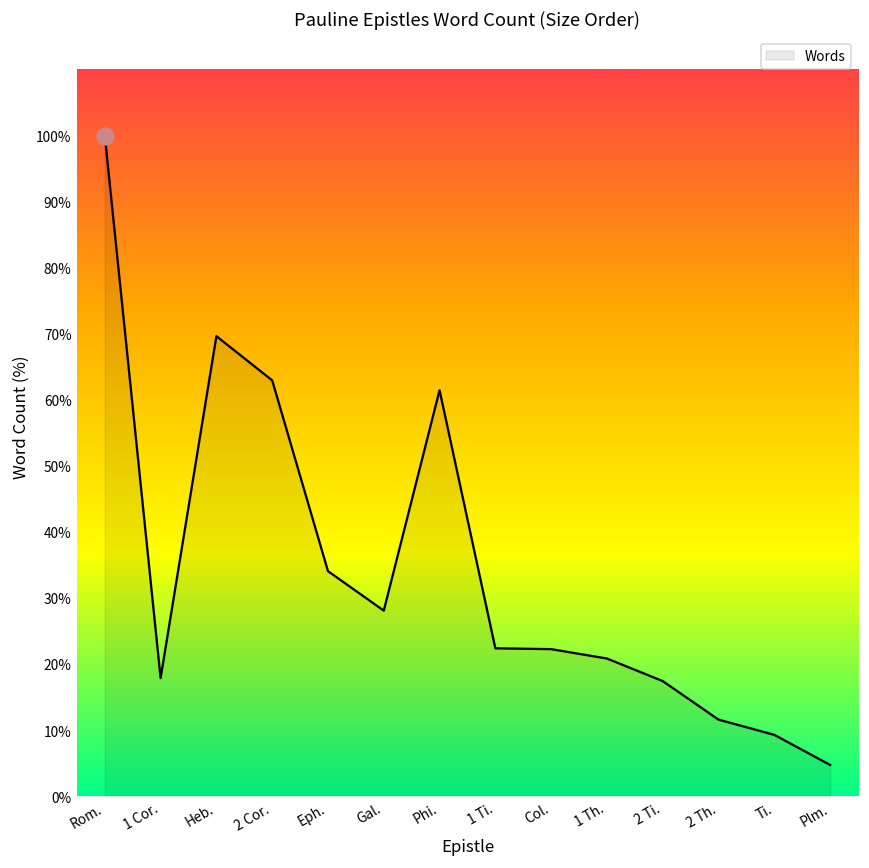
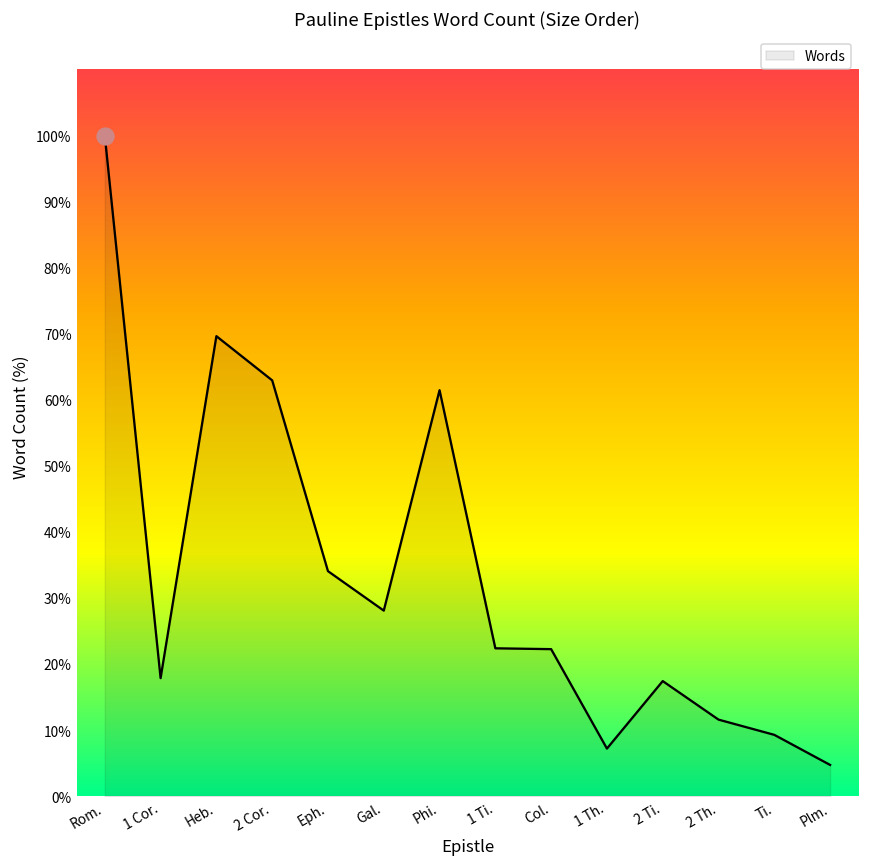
Words, 1 Th.: 21% -> 7%
